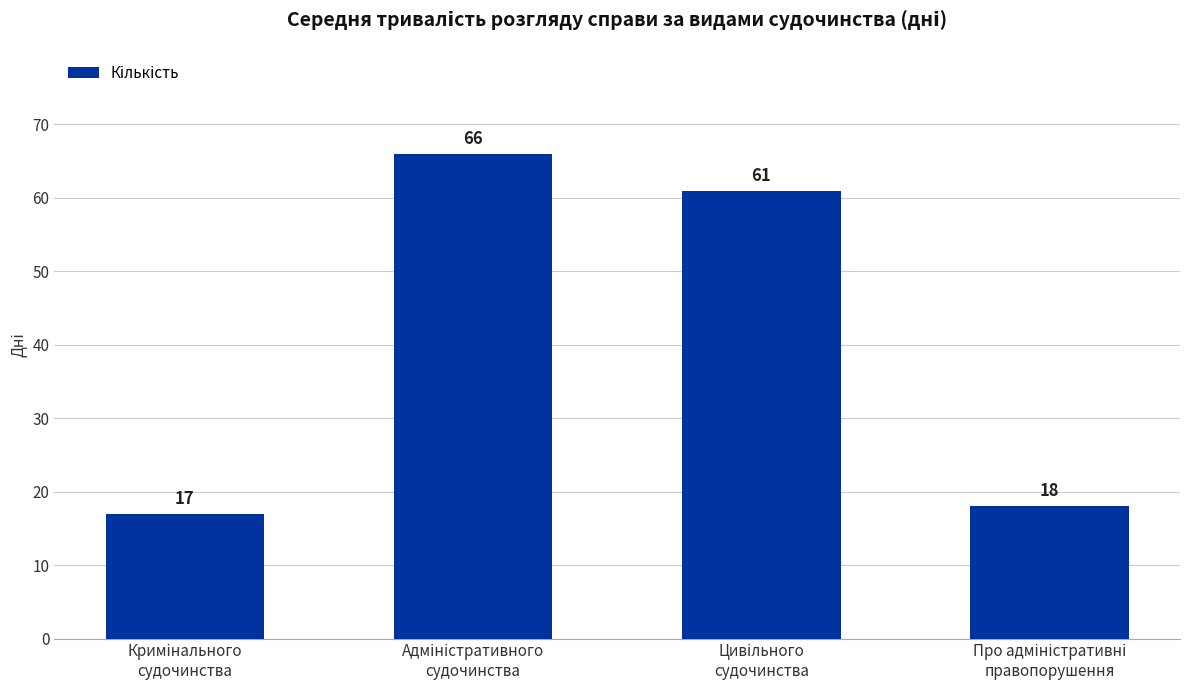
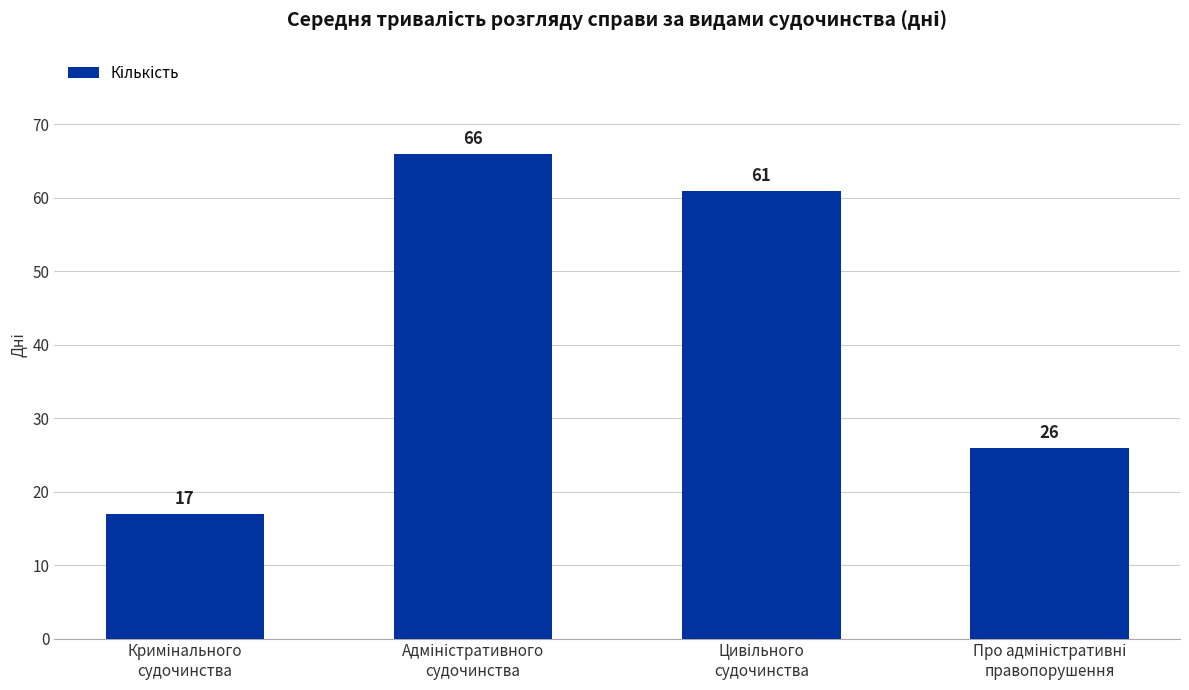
Про адміністративні правопорушення: 18 -> 26
